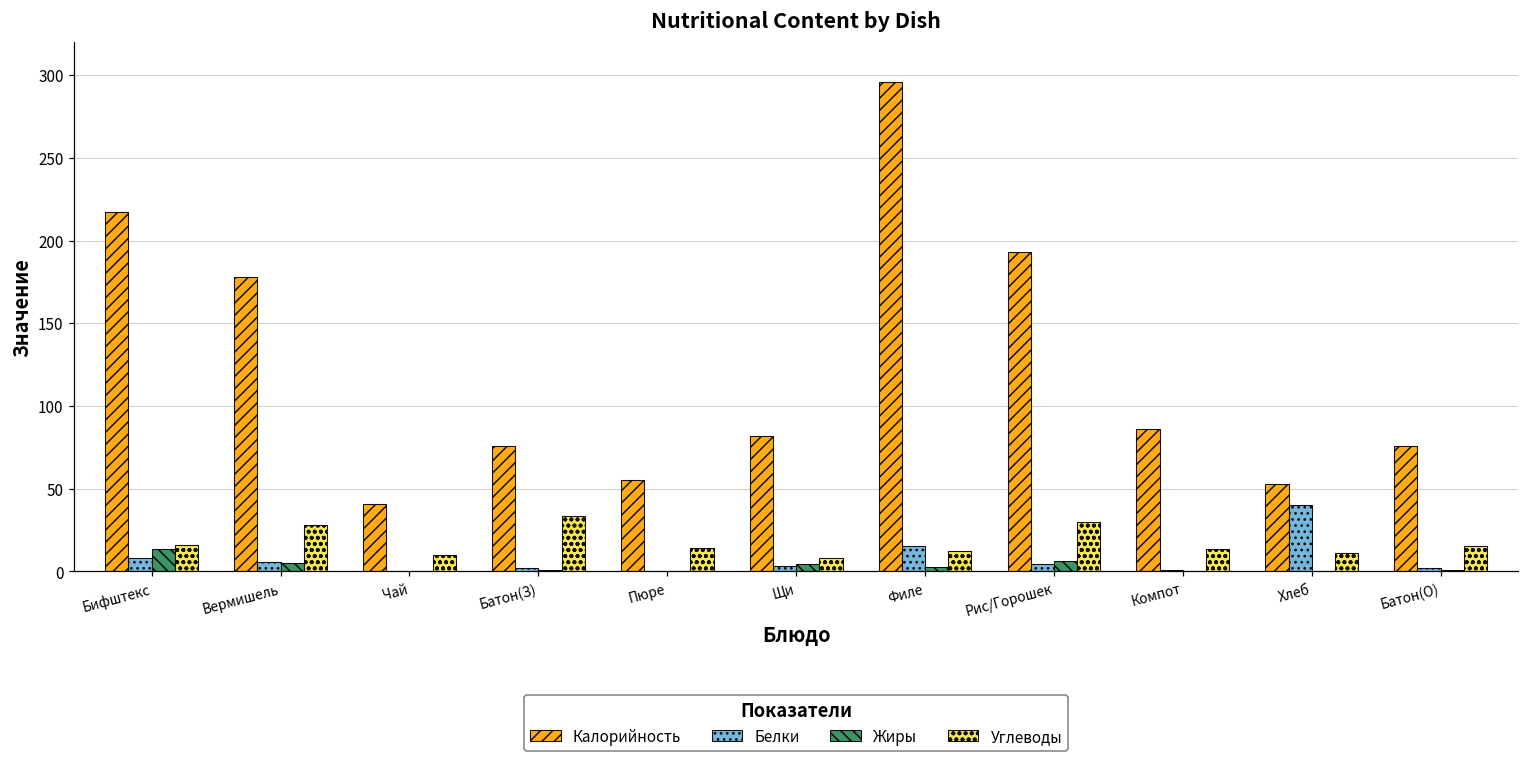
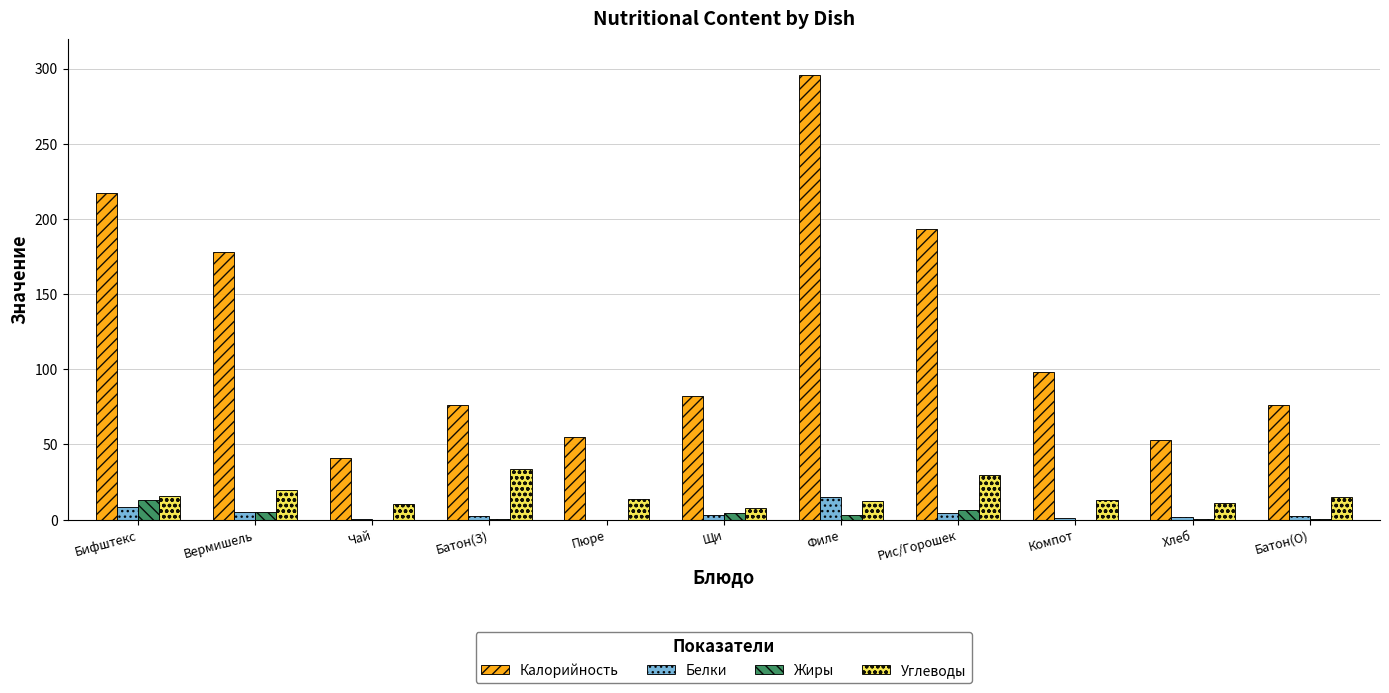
Углеводы, Вермишель: 28 -> 20
Калорийность, Компот: 86 -> 98
Белки, Хлеб: 40 -> 2
